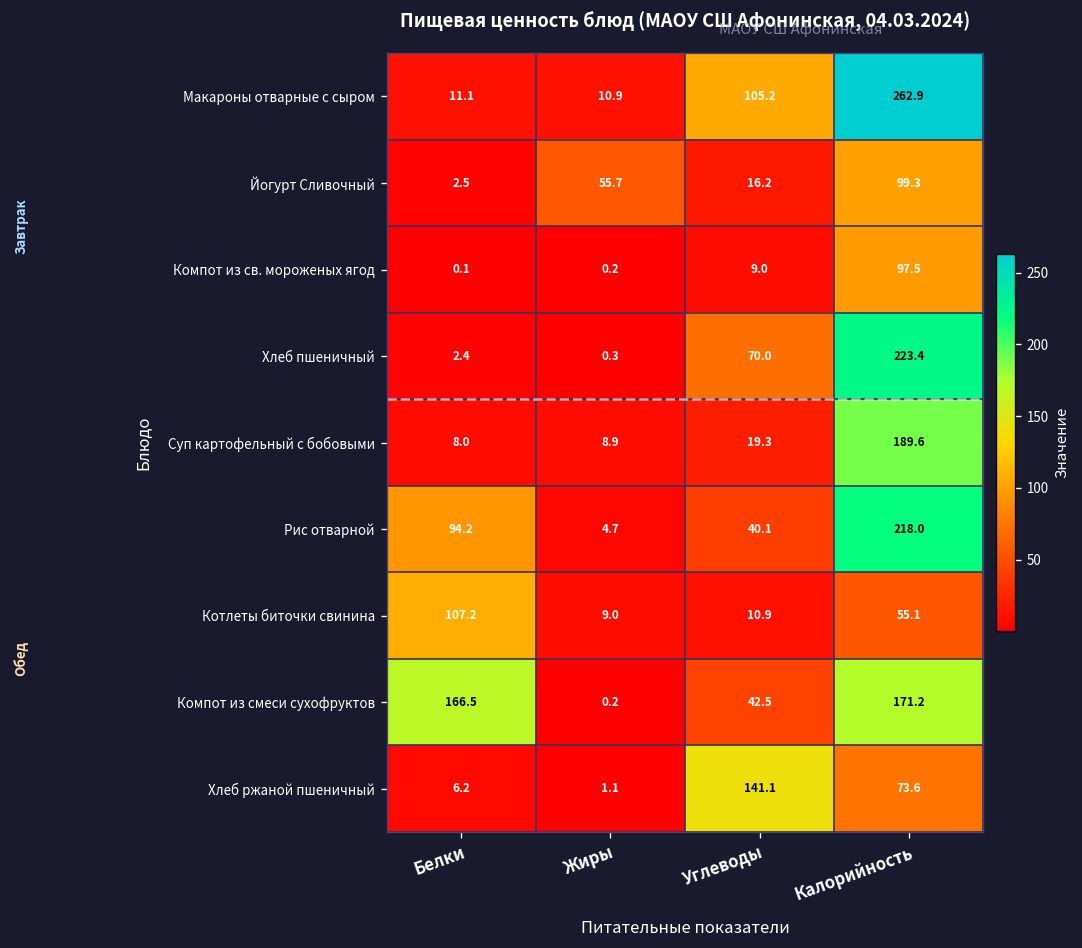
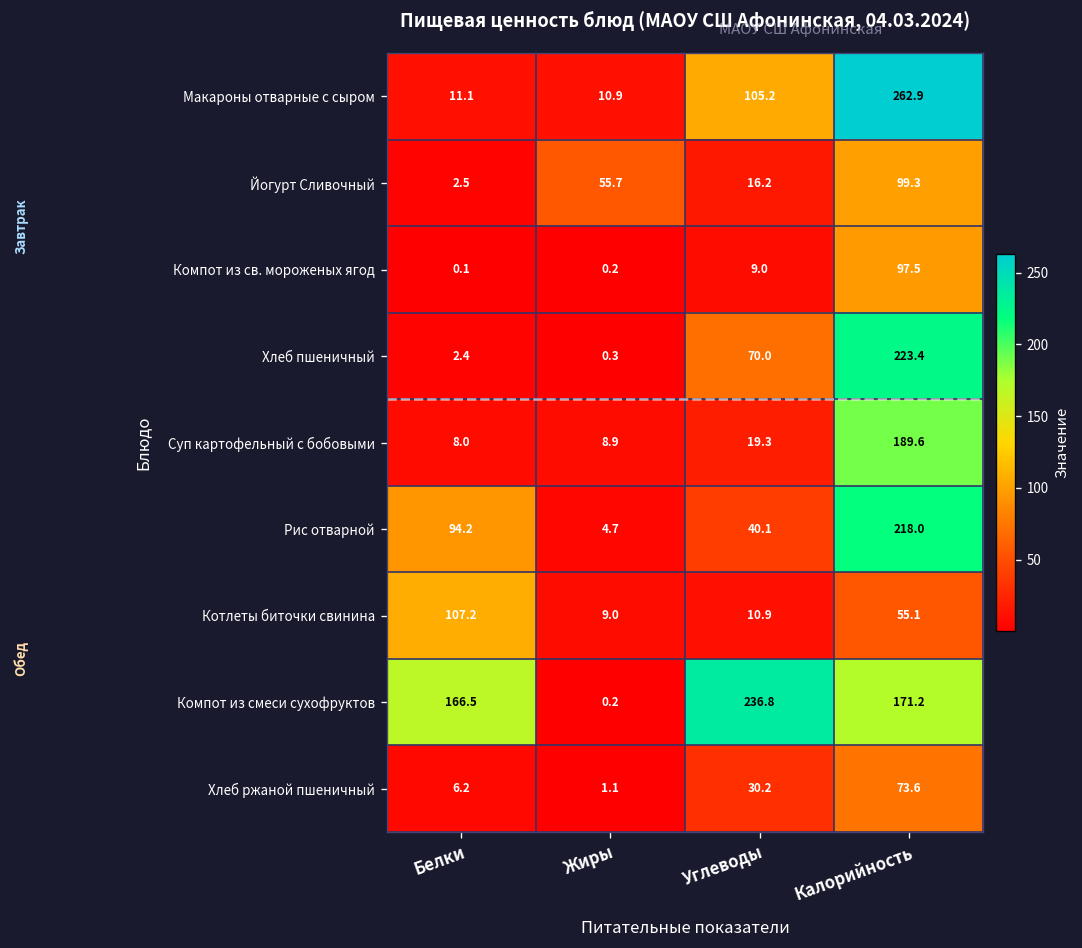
Компот из смеси сухофруктов, Углеводы: 42.5 -> 236.8
Хлеб ржаной пшеничный, Углеводы: 141.1 -> 30.2
